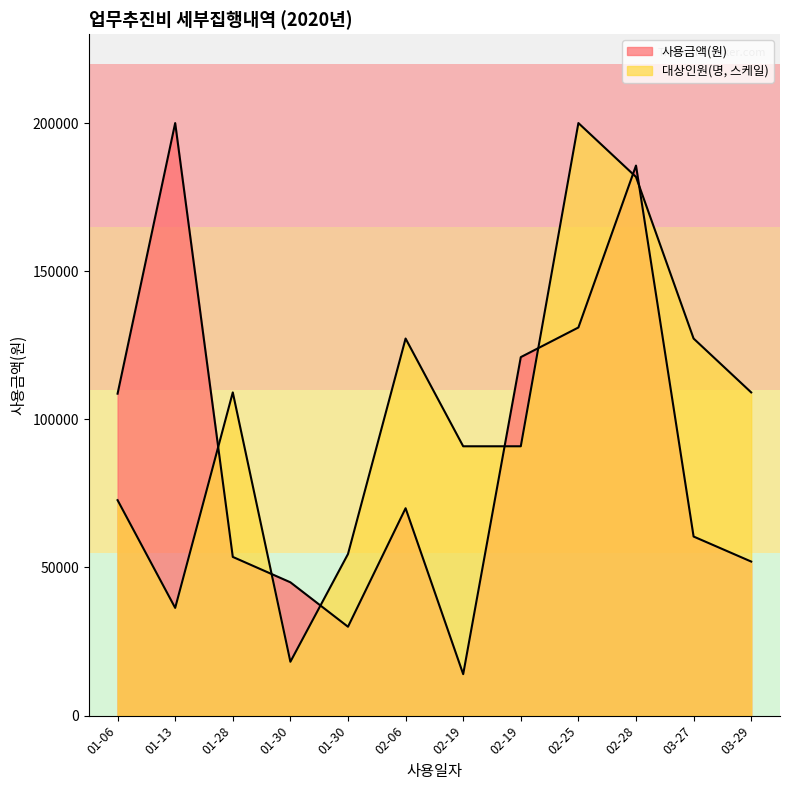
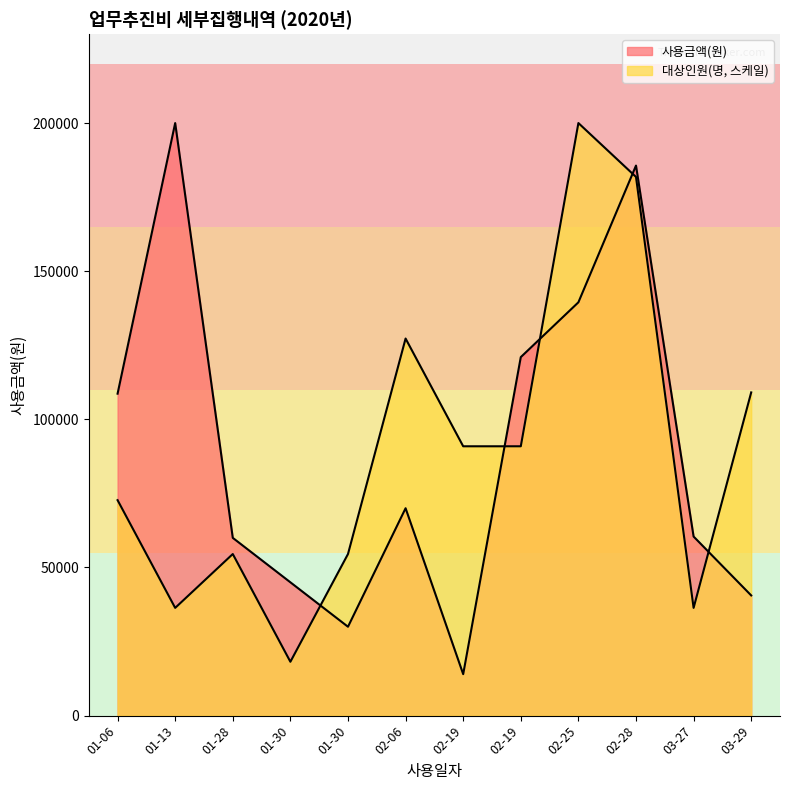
사용금액(원), 01-28: 54000 -> 60000
대상인원(명, 스케일), 01-28: 109000 -> 55000
사용금액(원), 02-25: 131000 -> 139000
대상인원(명, 스케일), 03-27: 127000 -> 36000
사용금액(원), 03-29: 52000 -> 41000
